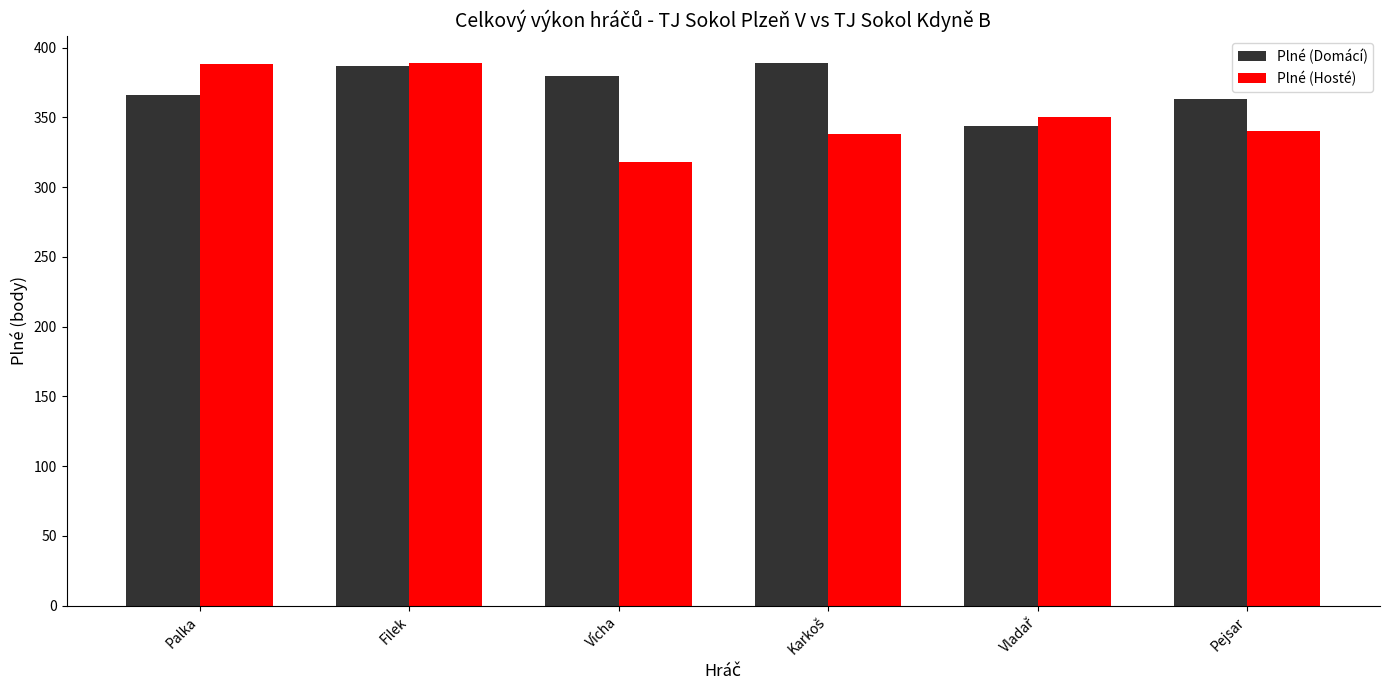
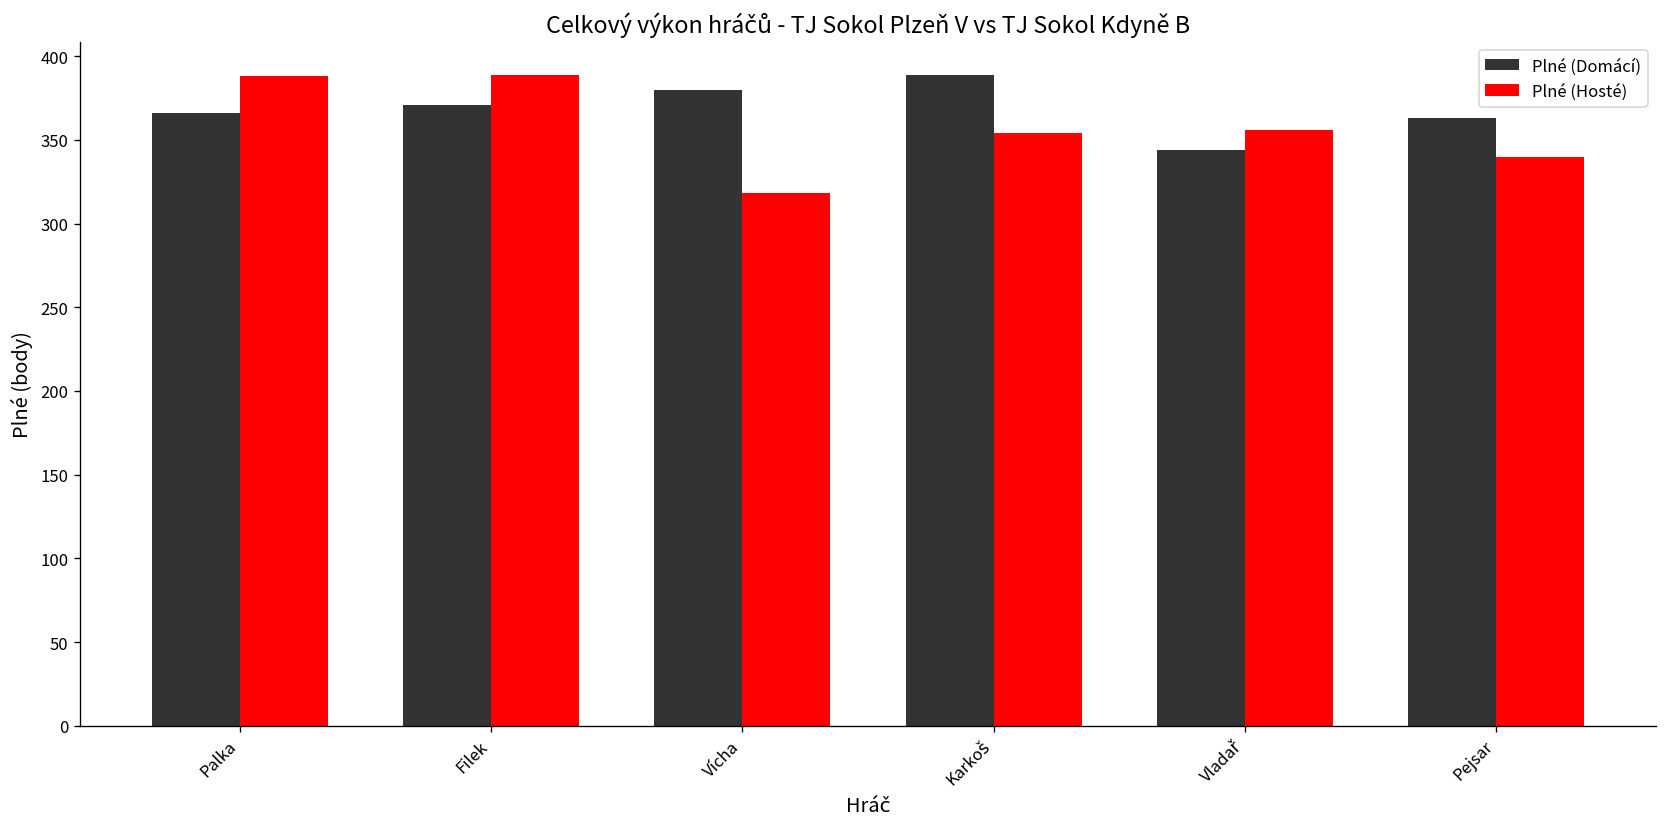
Plné (Domácí), Filek: 387 -> 371
Plné (Hosté), Karkoš: 338 -> 354
Plné (Hosté), Vladař: 350 -> 356
